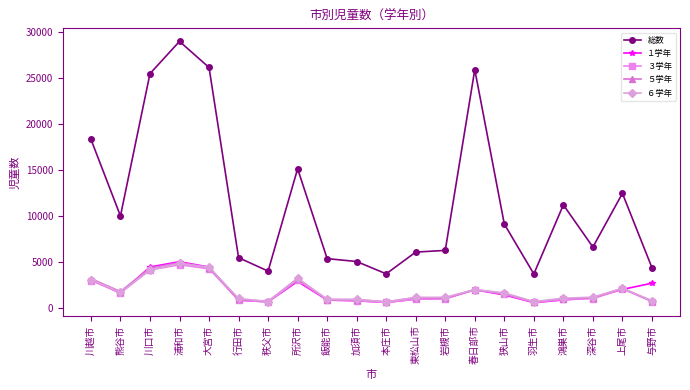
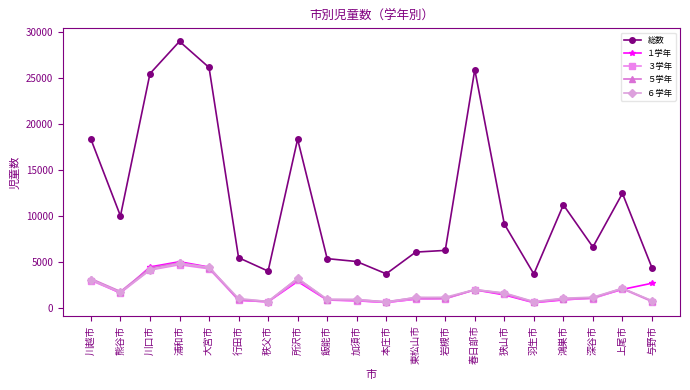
総数, 所沢市: 15000 -> 18000
